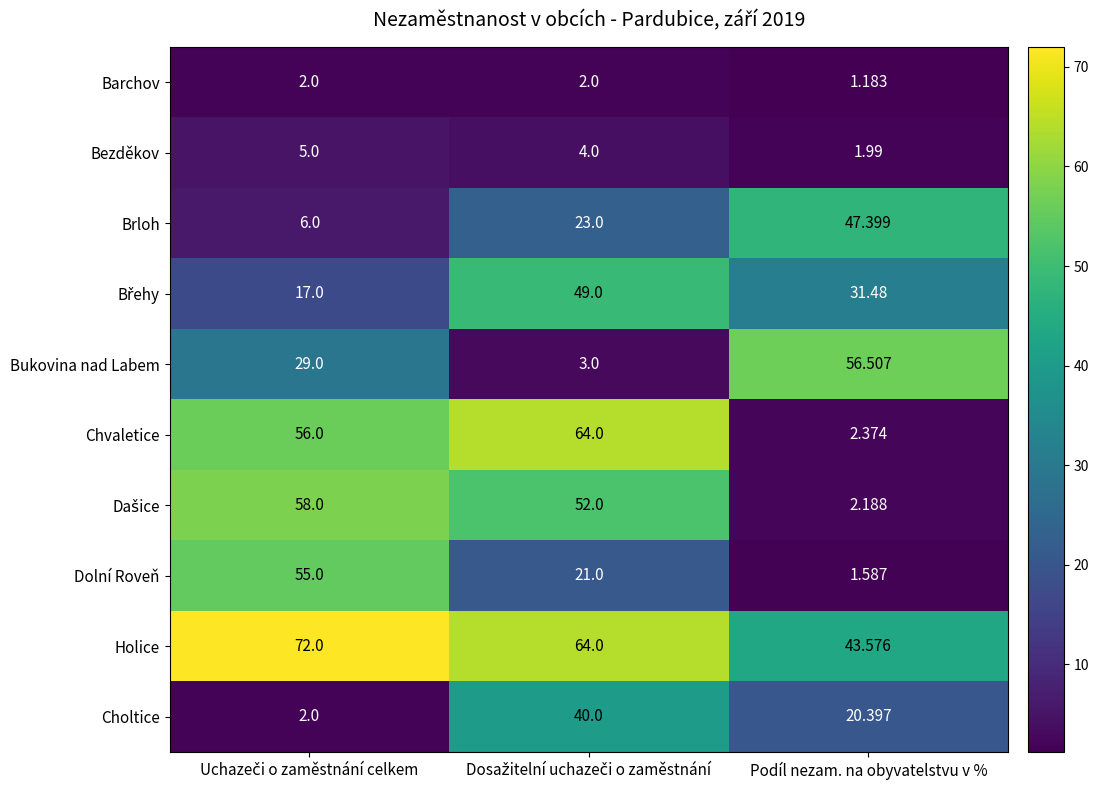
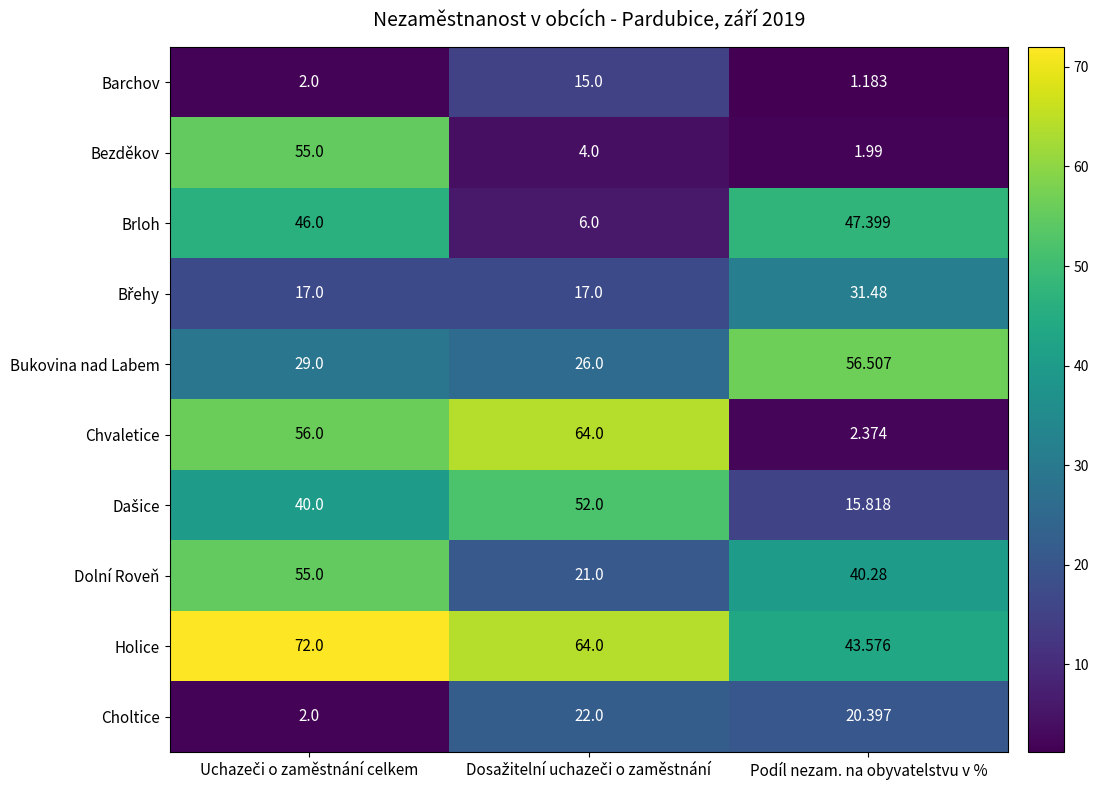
Barchov, Dosažitelní uchazeči o zaměstnání: 2.0 -> 15.0
Bezděkov, Uchazeči o zaměstnání celkem: 5.0 -> 55.0
Brloh, Uchazeči o zaměstnání celkem: 6.0 -> 46.0
Brloh, Dosažitelní uchazeči o zaměstnání: 23.0 -> 6.0
Břehy, Dosažitelní uchazeči o zaměstnání: 49.0 -> 17.0
Bukovina nad Labem, Dosažitelní uchazeči o zaměstnání: 3.0 -> 26.0
Dašice, Uchazeči o zaměstnání celkem: 58.0 -> 40.0
Dašice, Podíl nezam. na obyvatelstvu v %: 2.188 -> 15.818
Dolní Roveň, Podíl nezam. na obyvatelstvu v %: 1.587 -> 40.28
Choltice, Dosažitelní uchazeči o zaměstnání: 40.0 -> 22.0
